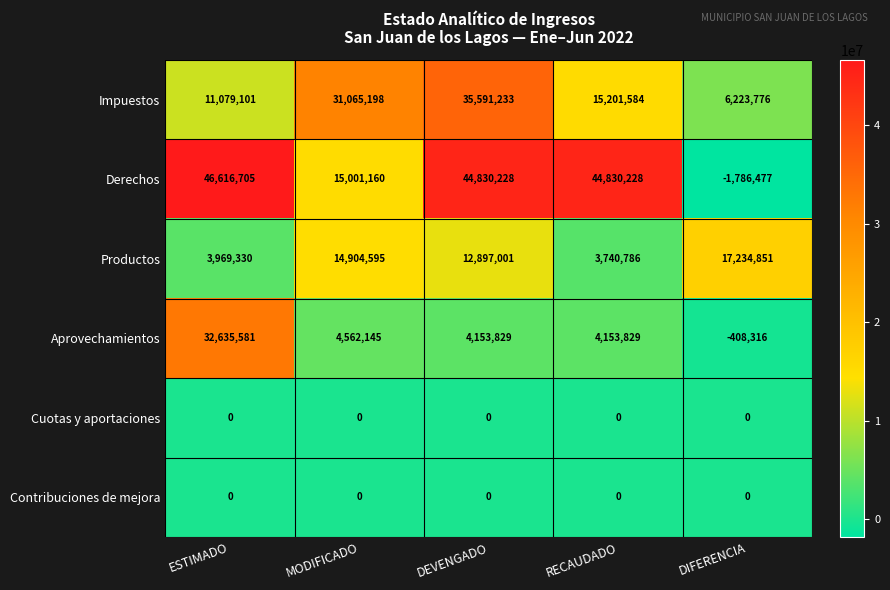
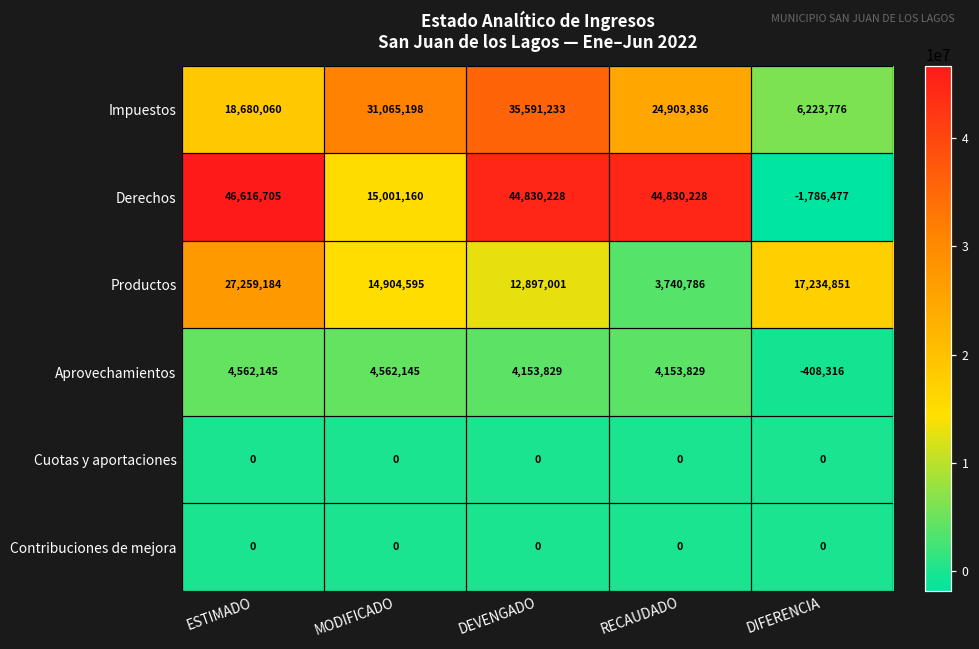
Impuestos, ESTIMADO: 11,079,101 -> 18,680,060
Impuestos, RECAUDADO: 15,201,584 -> 24,903,836
Productos, ESTIMADO: 3,969,330 -> 27,259,184
Aprovechamientos, ESTIMADO: 32,635,581 -> 4,562,145
